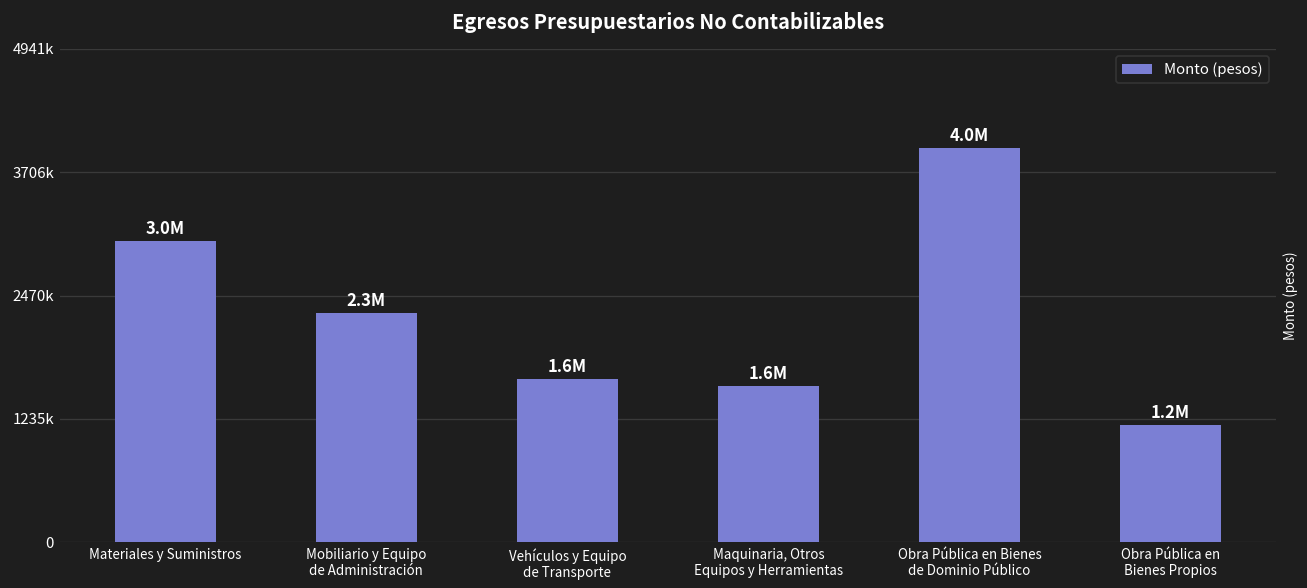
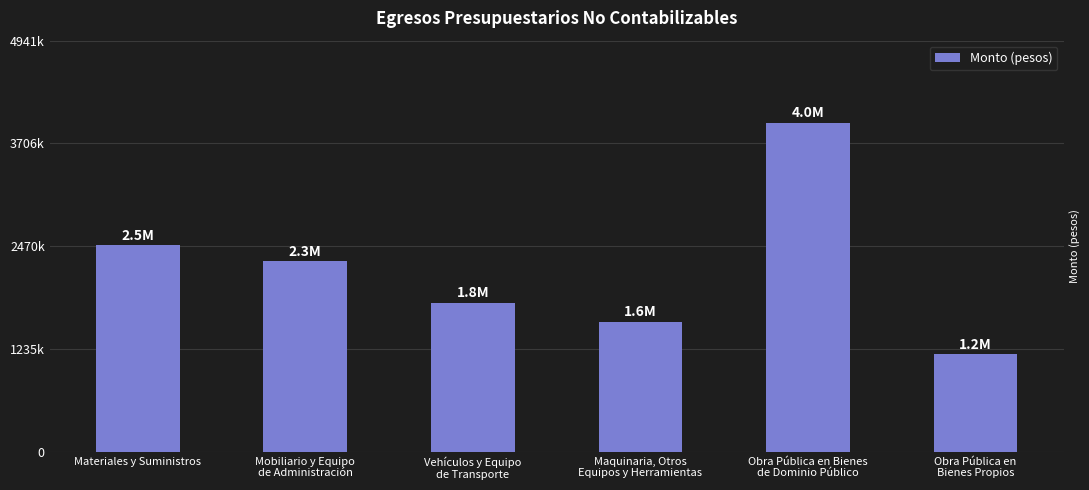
Materiales y Suministros: 3.0M -> 2.5M
Vehículos y Equipo de Transporte: 1.6M -> 1.8M
